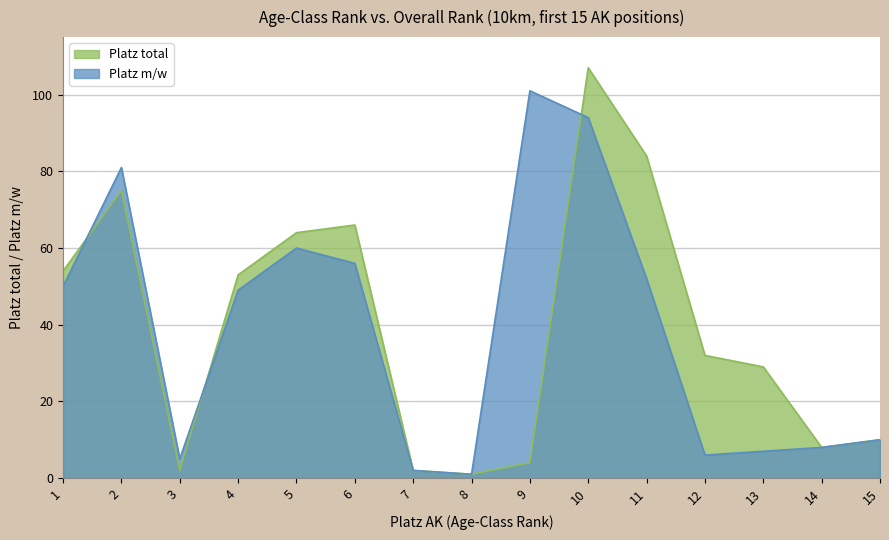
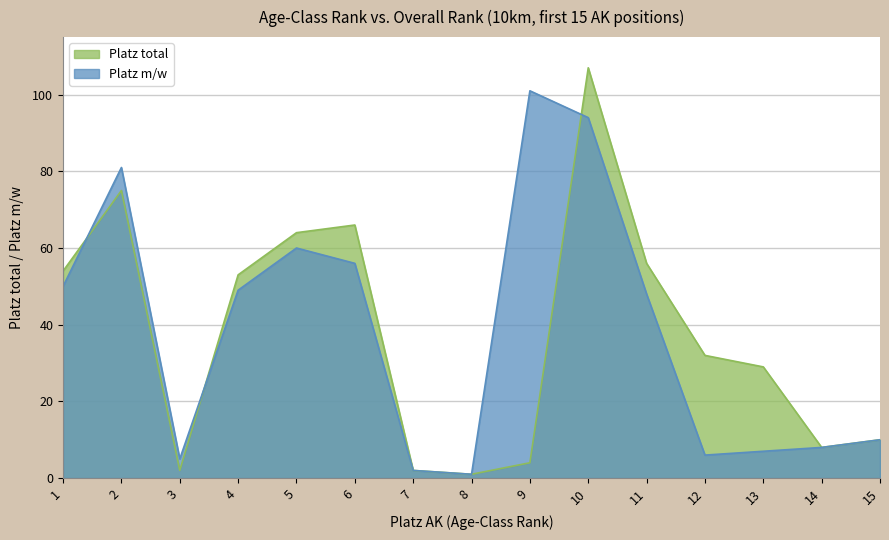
Platz total, 11: 84 -> 56
Platz m/w, 11: 52 -> 48
